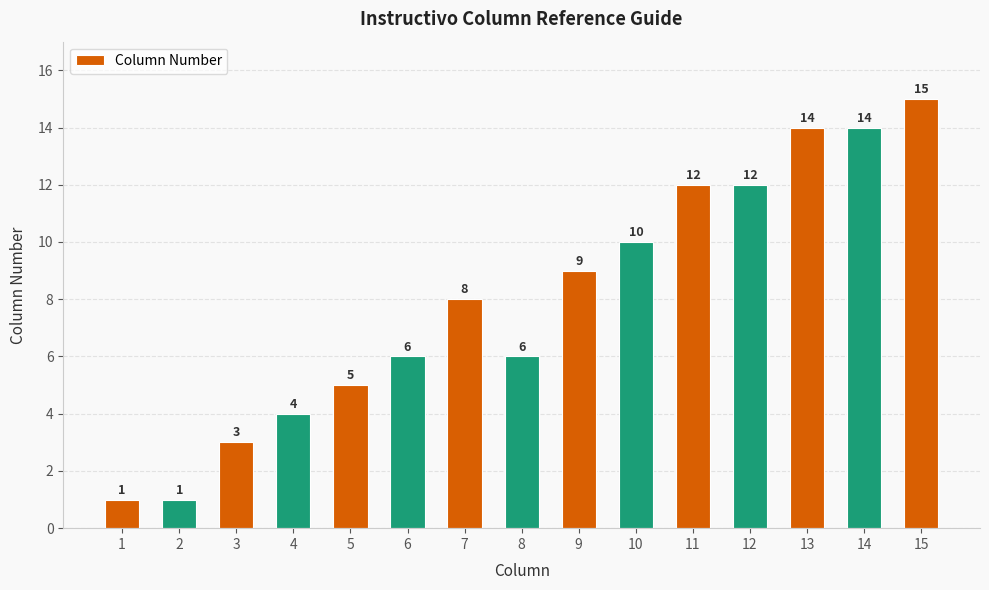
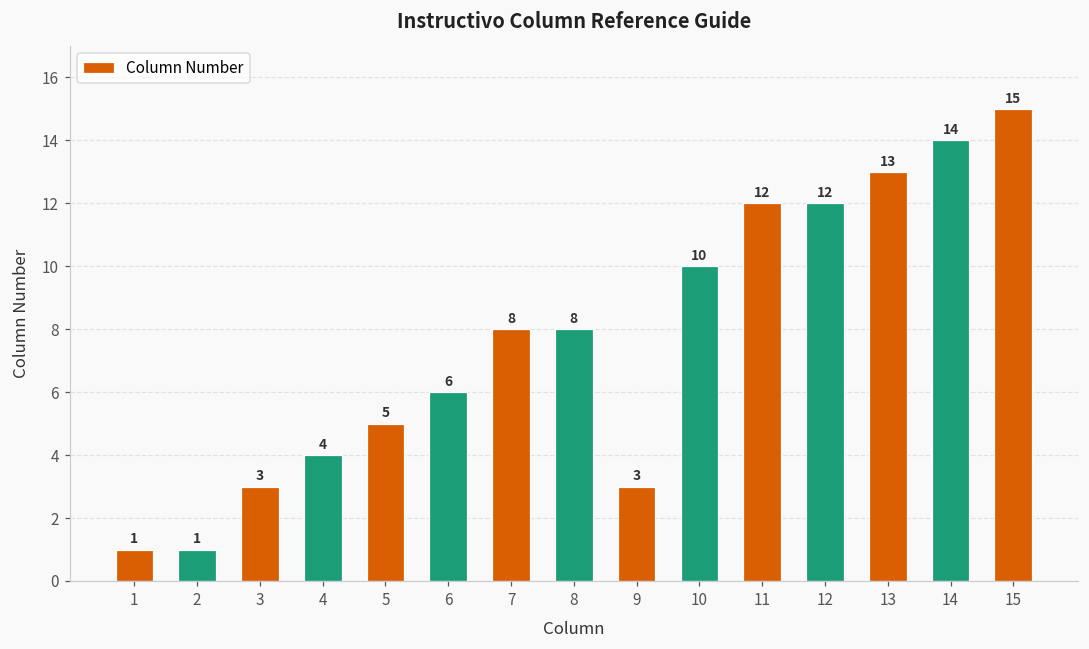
8: 6 -> 8
9: 9 -> 3
13: 14 -> 13
